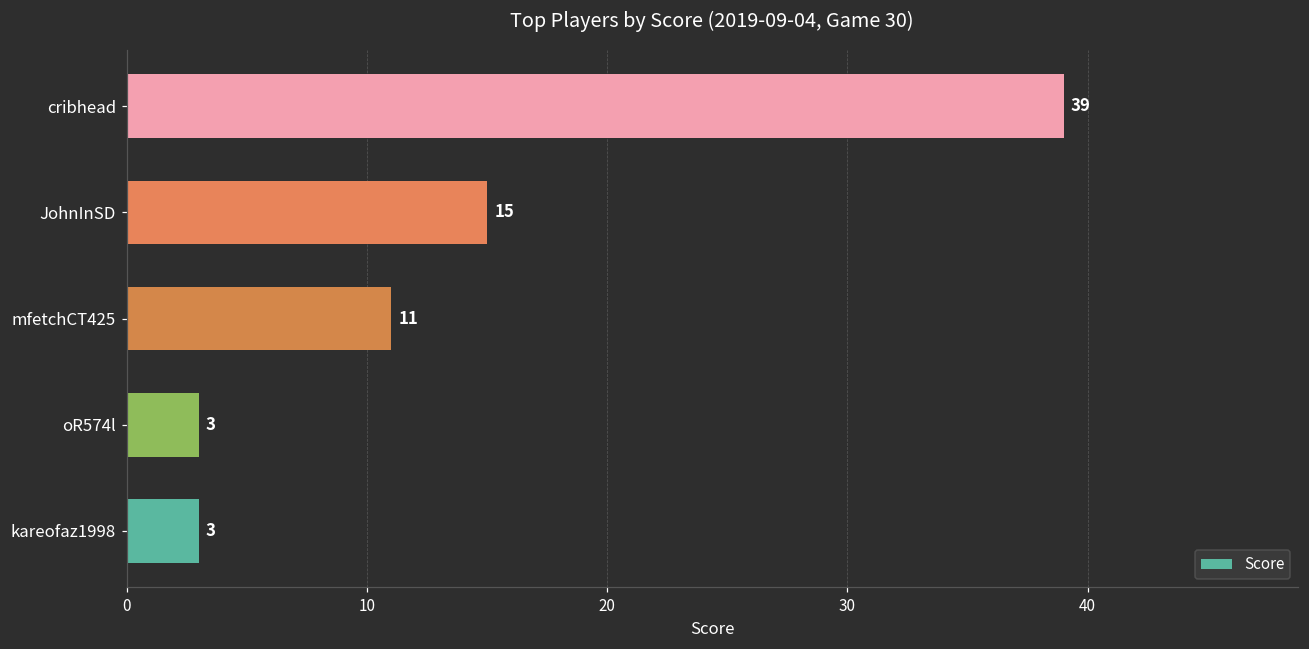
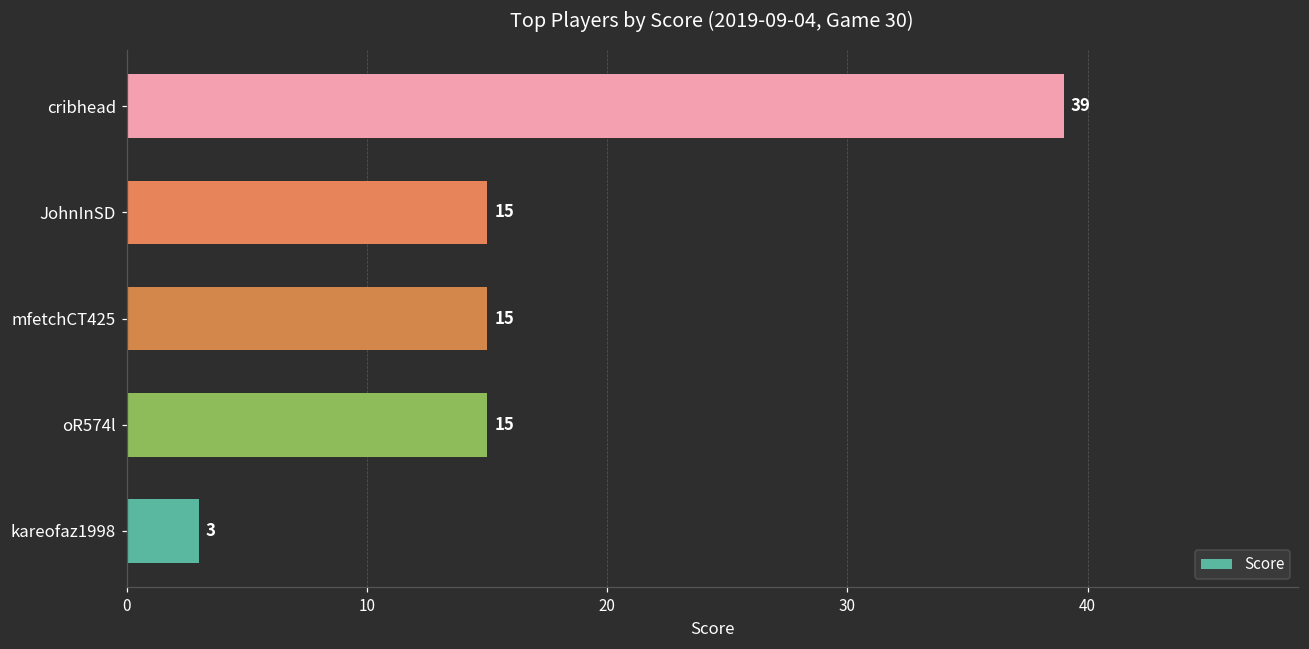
mfetchCT425: 11 -> 15
oR574l: 3 -> 15
